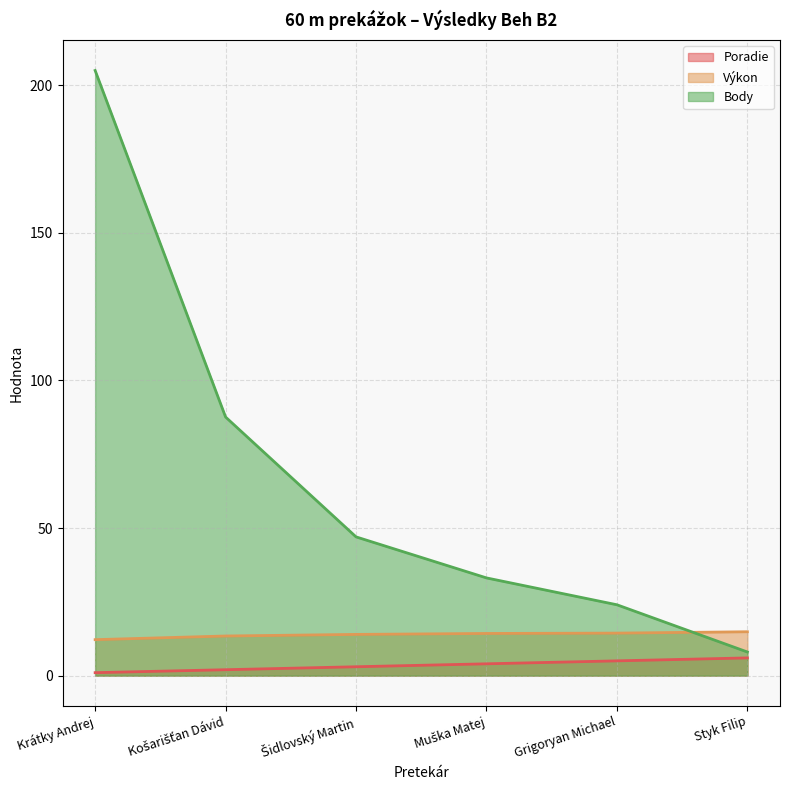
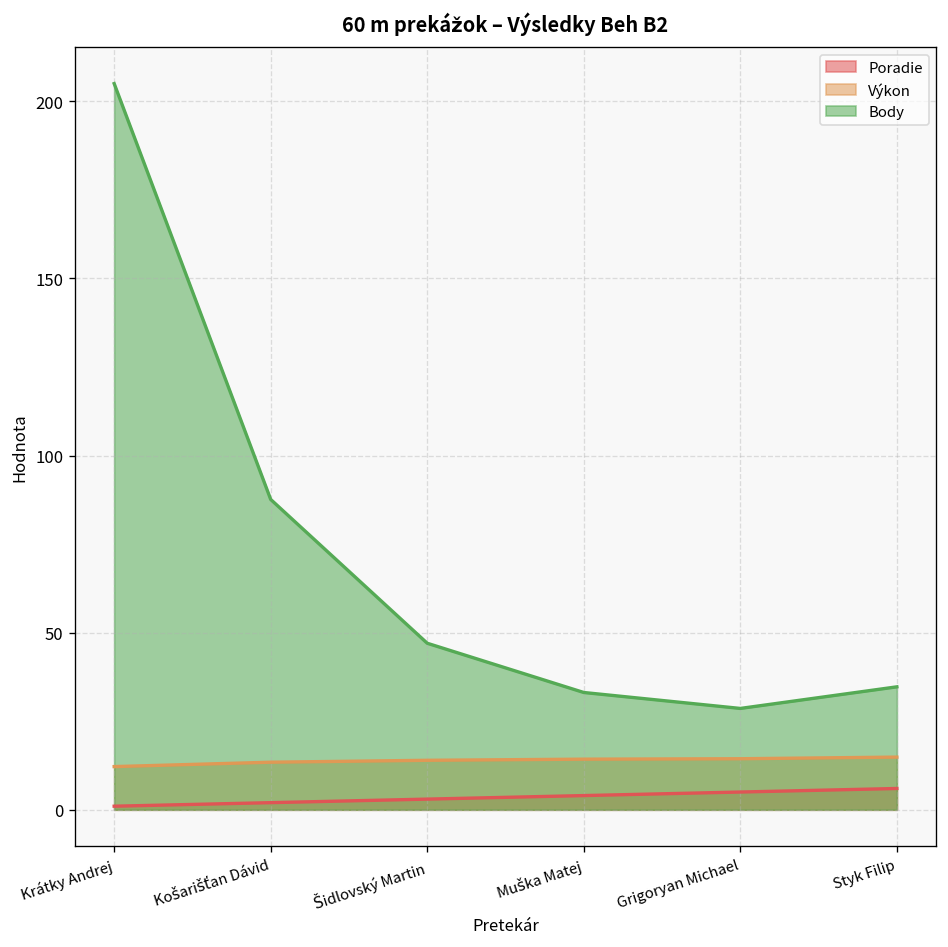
Body, Grigoryan Michael: 24 -> 29
Body, Styk Filip: 8 -> 35
